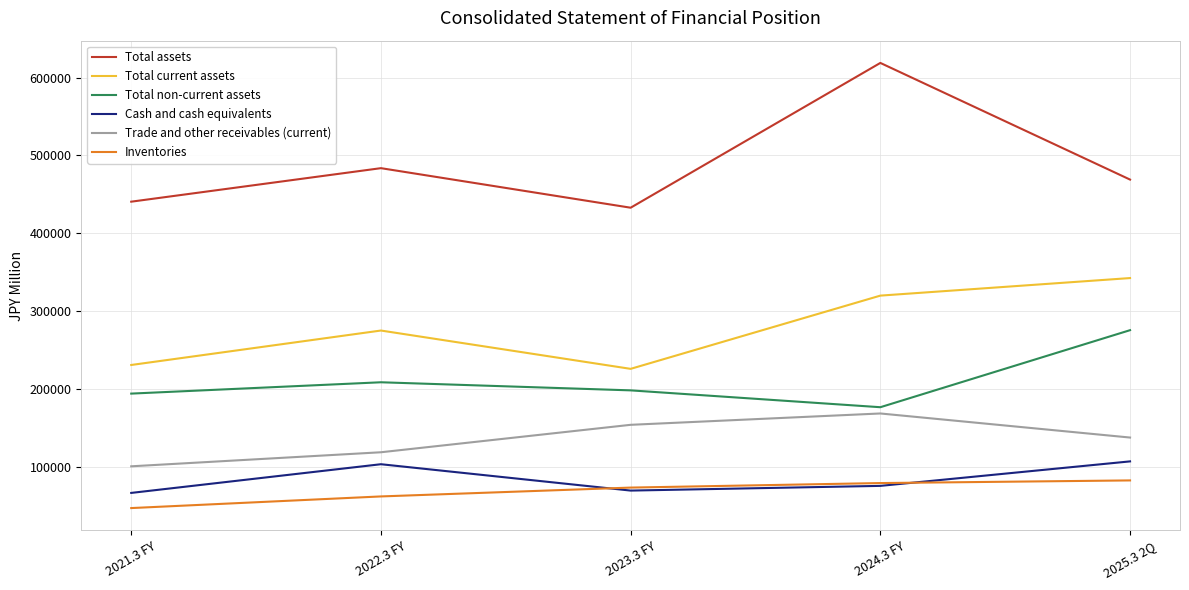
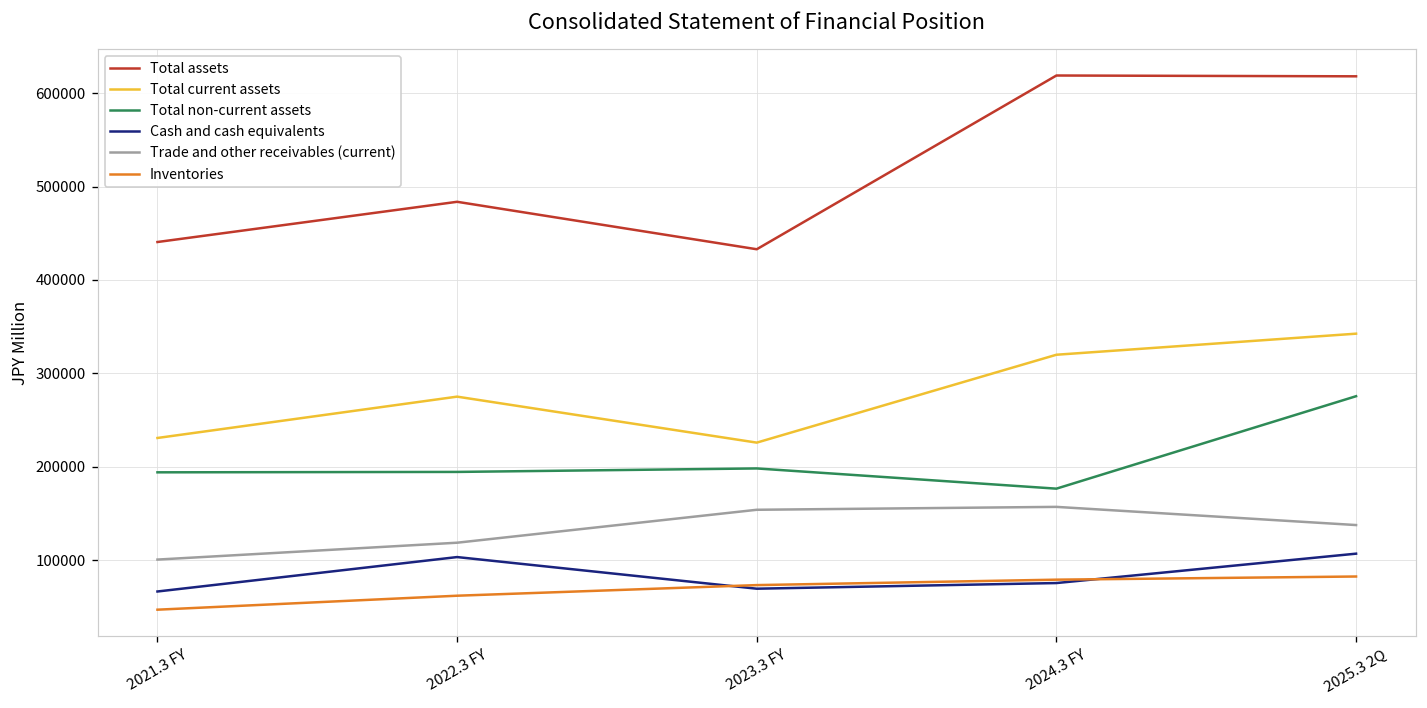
Total non-current assets, 2022.3 FY: 210000 -> 190000
Trade and other receivables (current), 2024.3 FY: 170000 -> 160000
Total assets, 2025.3 2Q: 470000 -> 620000
